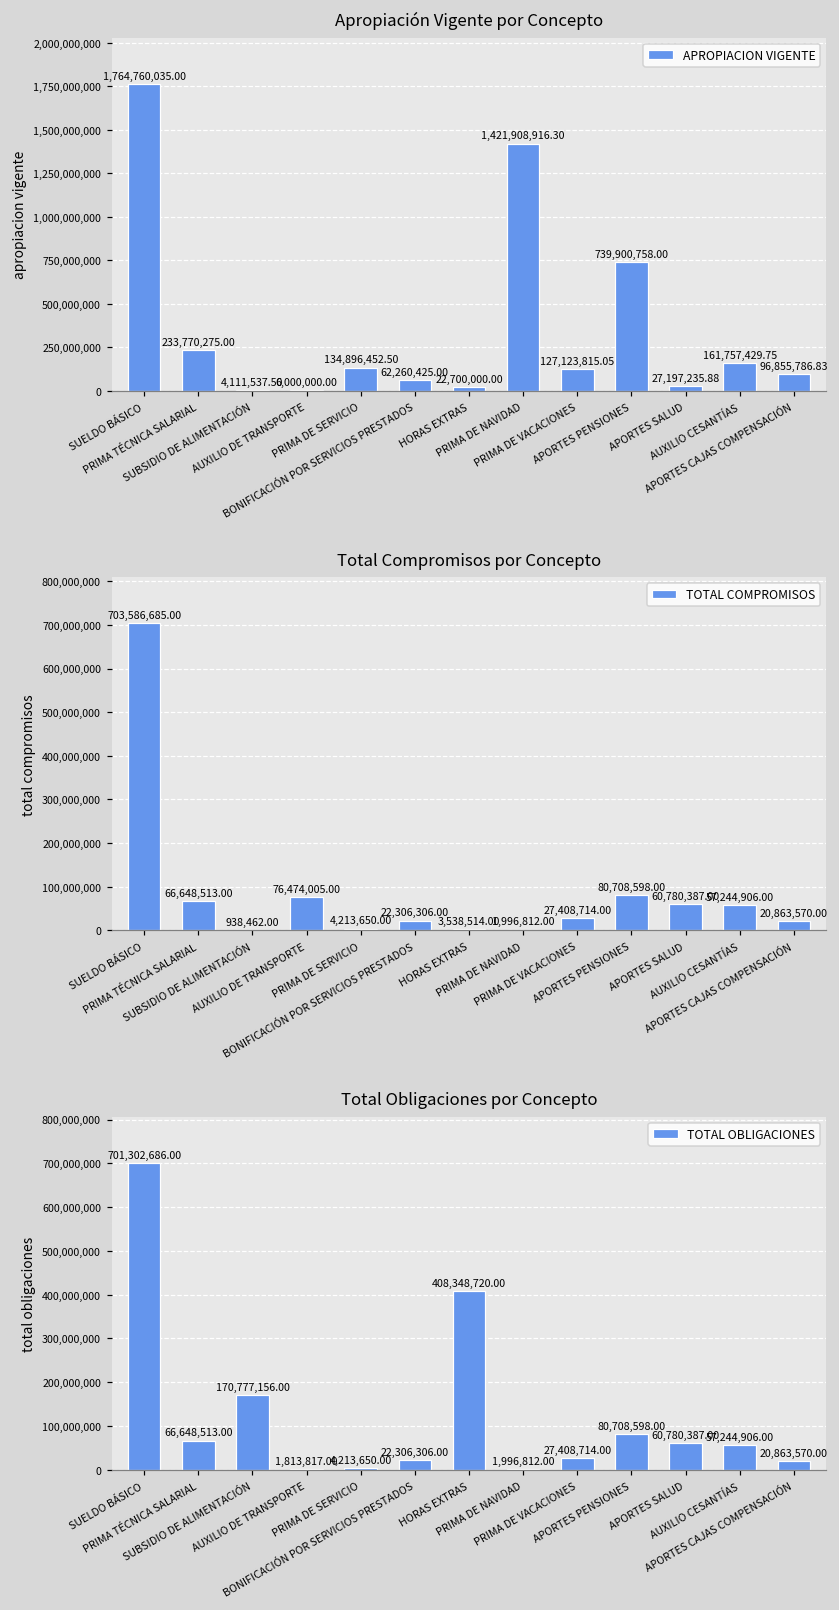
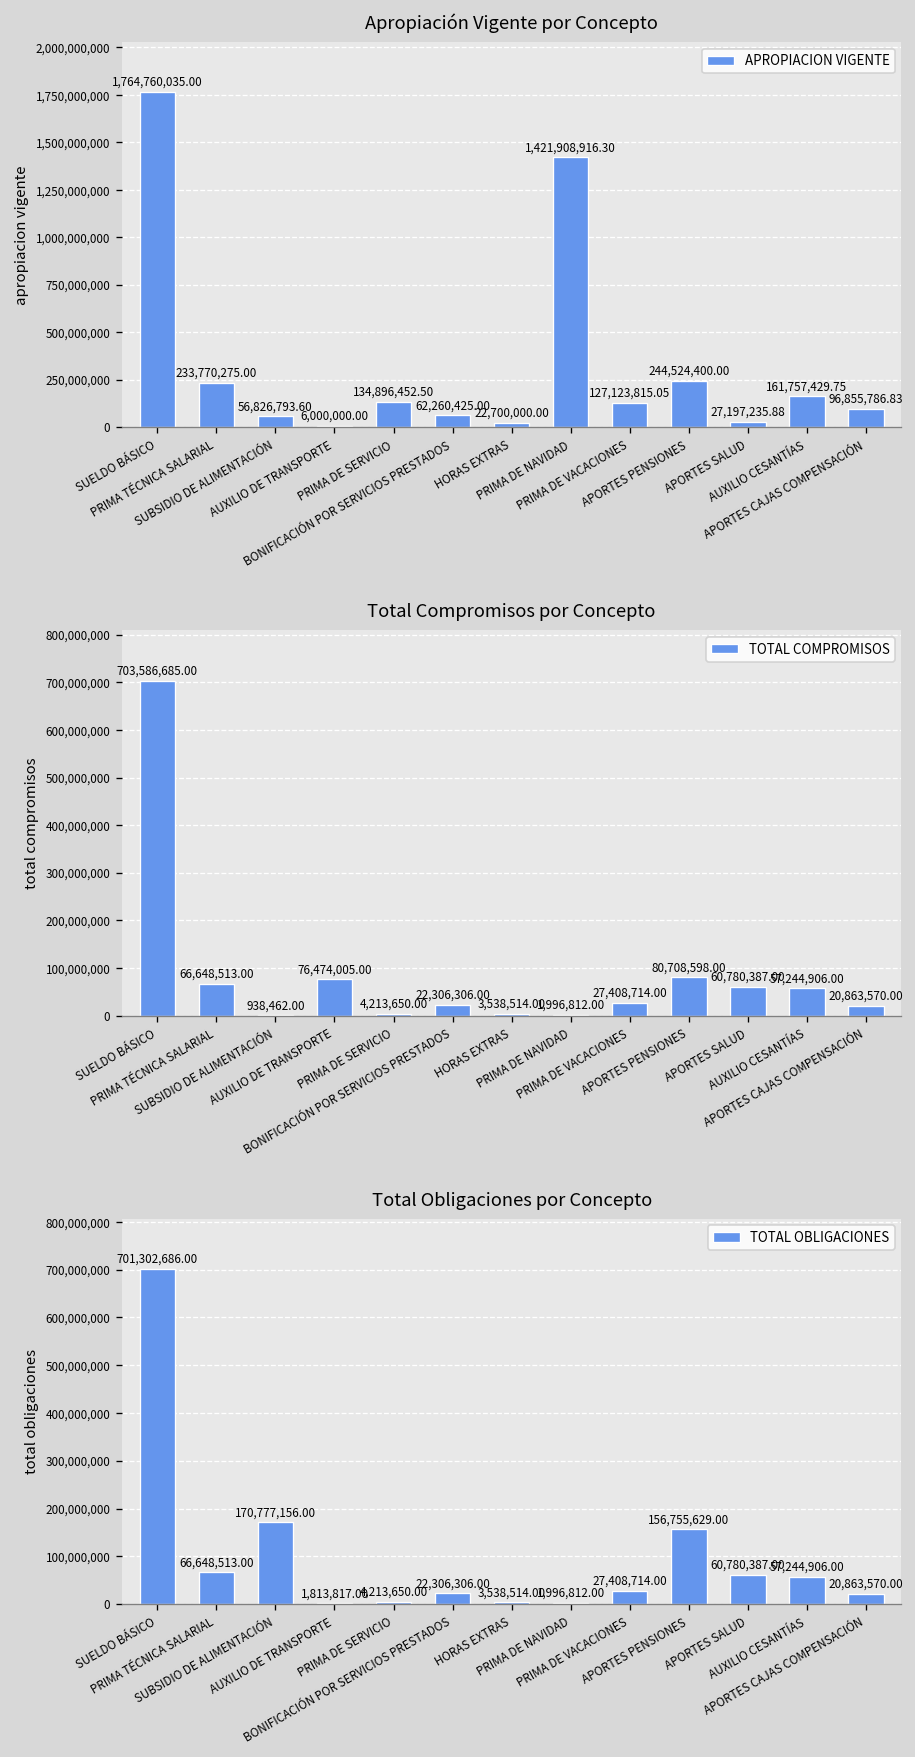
Apropiación Vigente por Concepto, SUBSIDIO DE ALIMENTACIÓN: 4,111,537.50 -> 56,826,793.60
Apropiación Vigente por Concepto, APORTES PENSIONES: 739,900,758.00 -> 244,524,400.00
Total Obligaciones por Concepto, HORAS EXTRAS: 408,348,720.00 -> 3,538,514.00
Total Obligaciones por Concepto, APORTES PENSIONES: 80,708,598.00 -> 156,755,629.00
